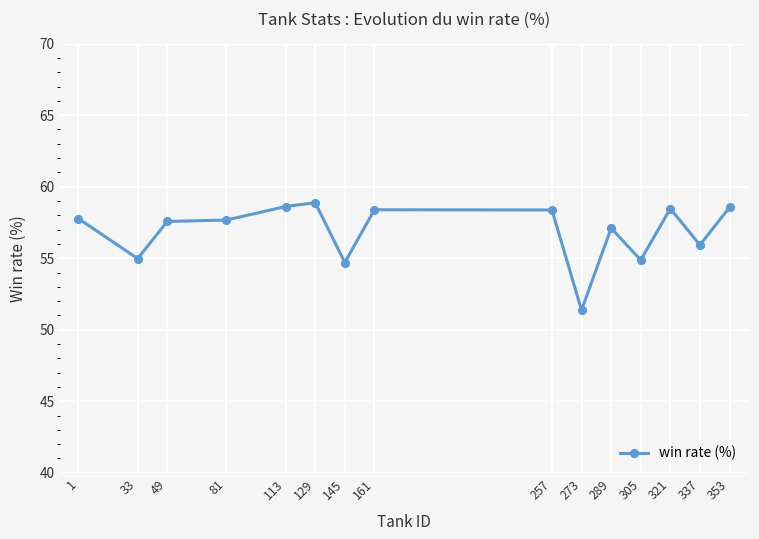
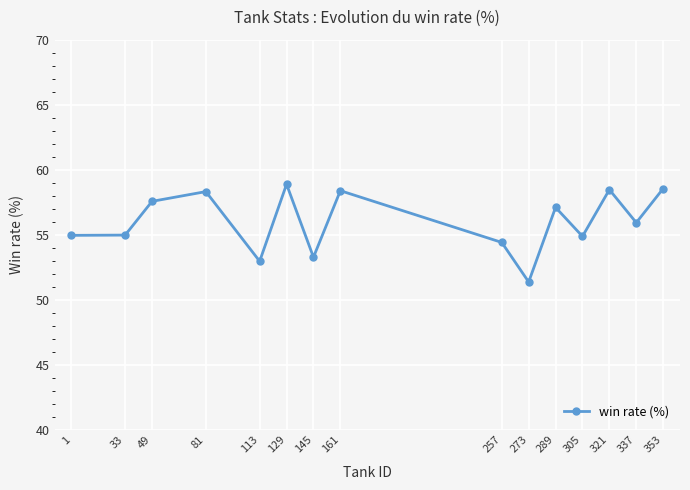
1: 57.8 -> 55.0
81: 57.7 -> 58.3
113: 58.6 -> 53.0
145: 54.7 -> 53.3
257: 58.4 -> 54.4
